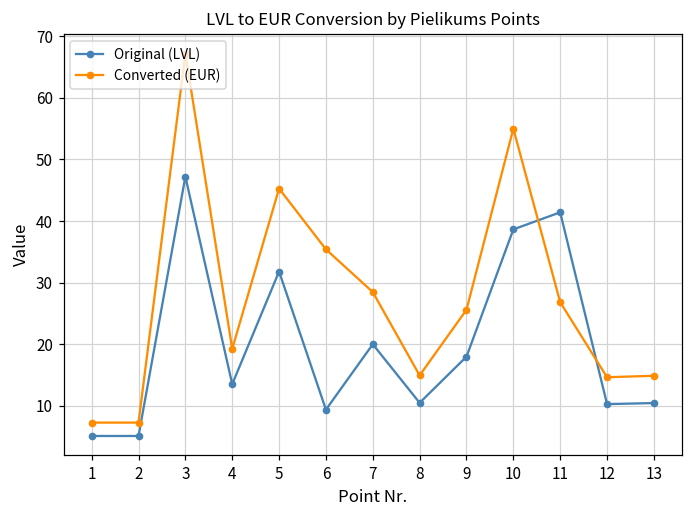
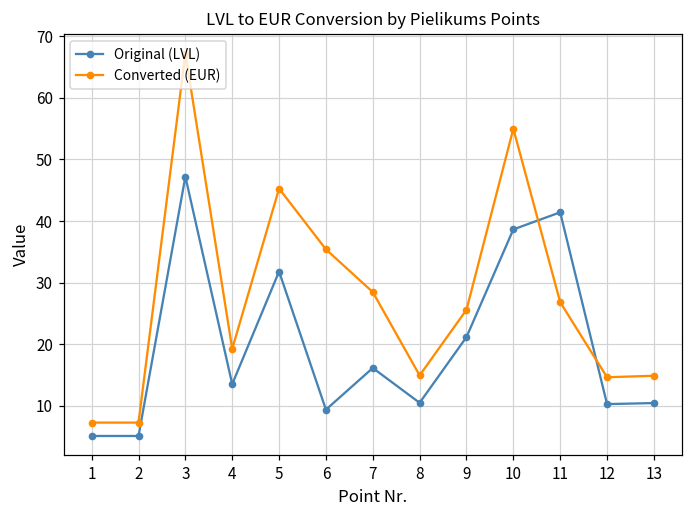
Original (LVL), 7: 20 -> 16
Original (LVL), 9: 18 -> 21
